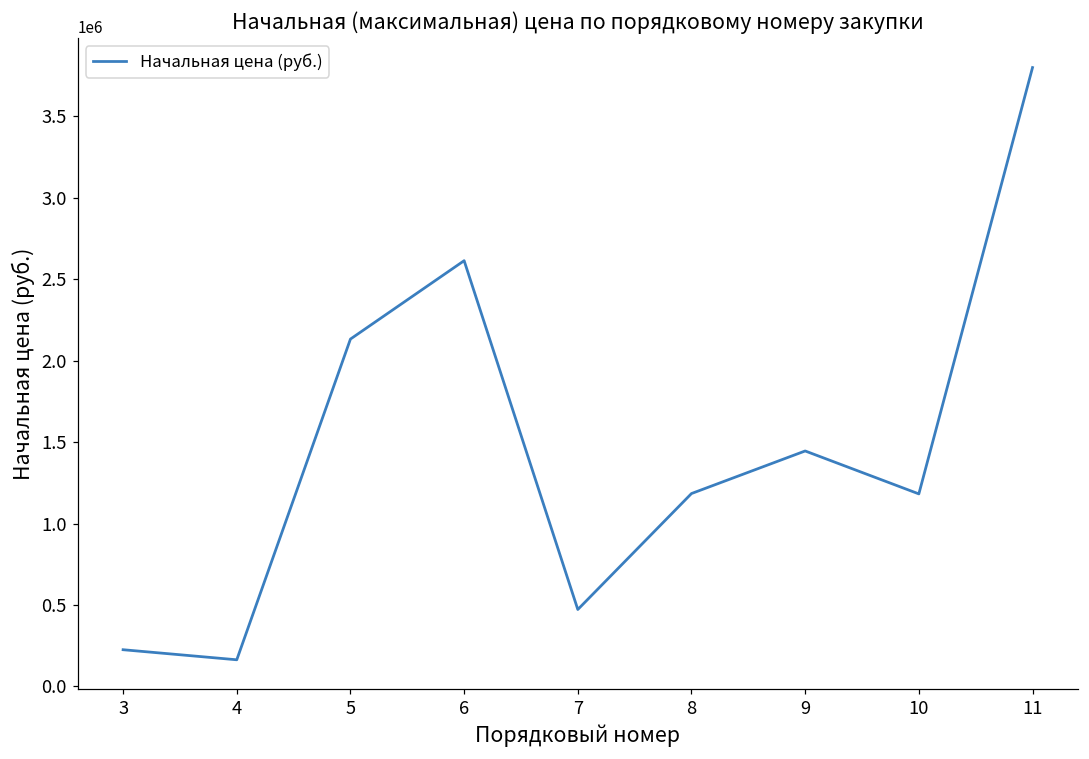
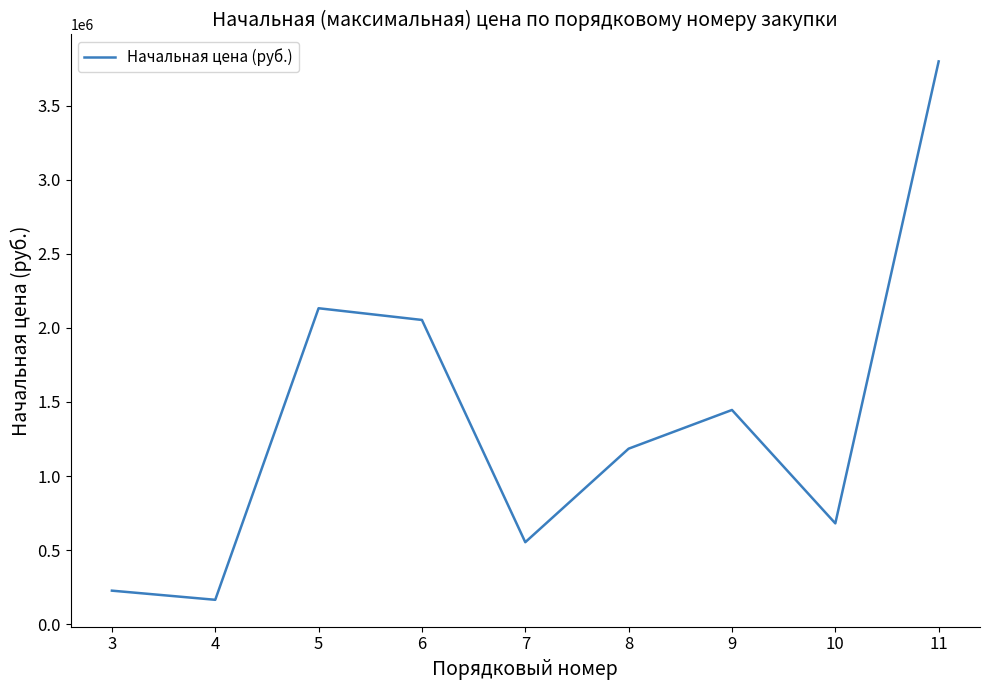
6: 2610000 -> 2050000
7: 470000 -> 550000
10: 1180000 -> 680000
